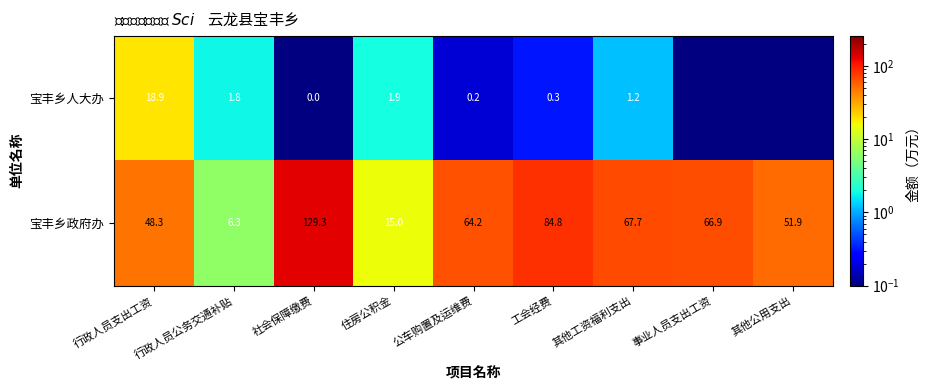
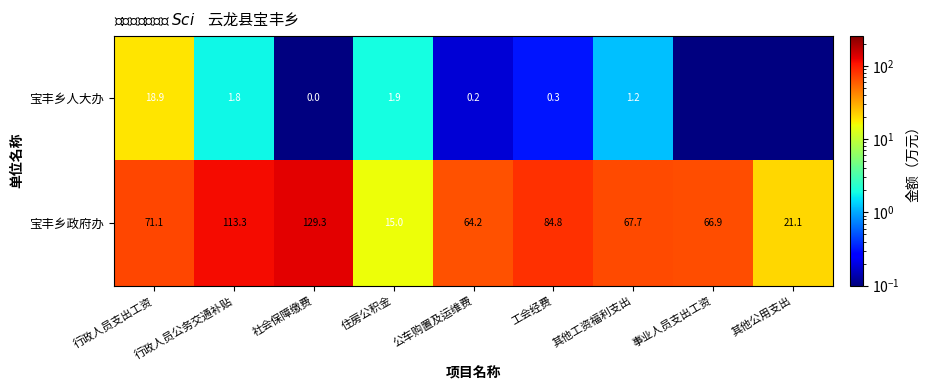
宝丰乡政府办, 行政人员支出工资: 48.3 -> 71.1
宝丰乡政府办, 行政人员公务交通补贴: 6.3 -> 113.3
宝丰乡政府办, 其他公用支出: 51.9 -> 21.1
